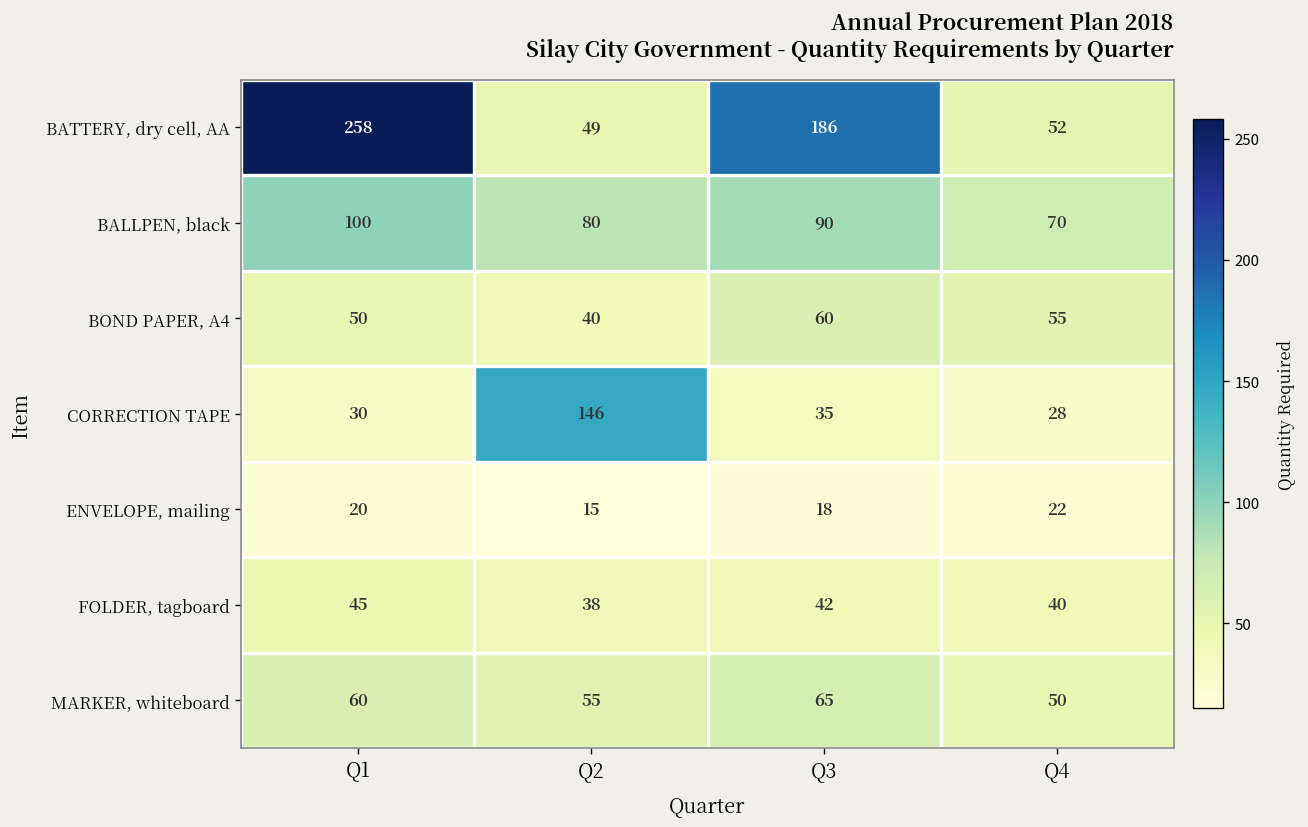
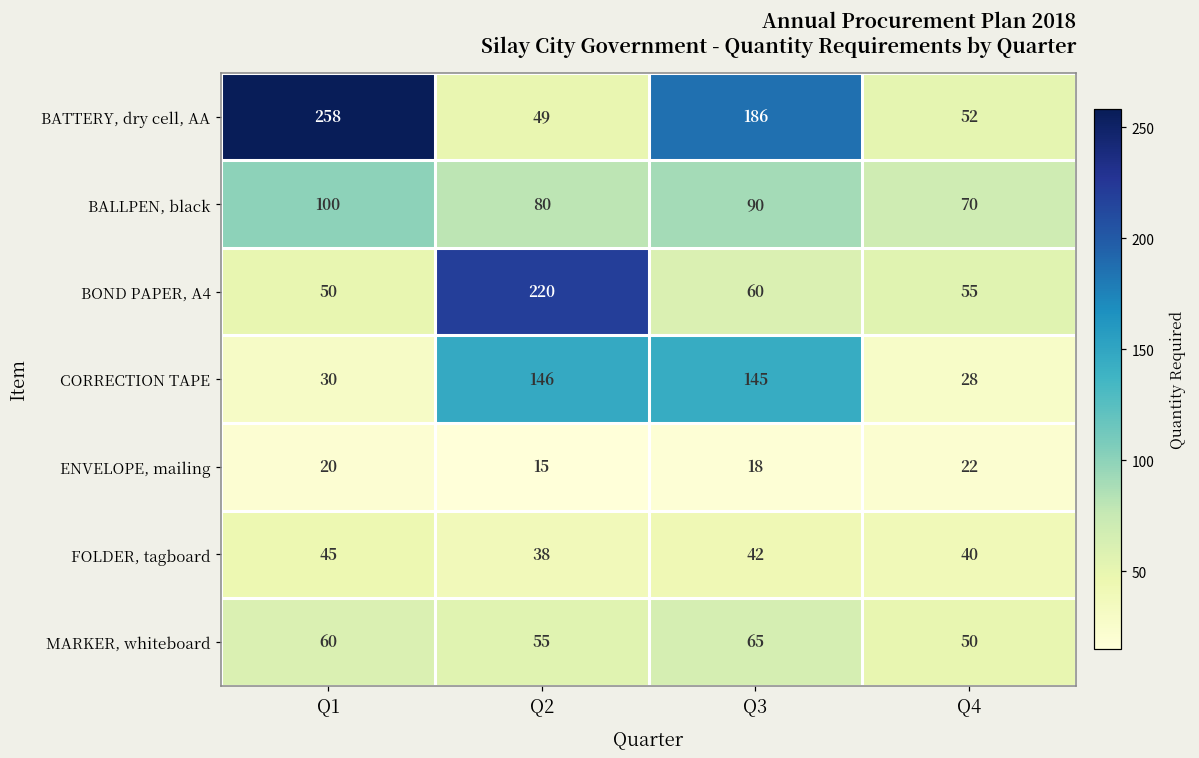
BOND PAPER, A4, Q2: 40 -> 220
CORRECTION TAPE, Q3: 35 -> 145
